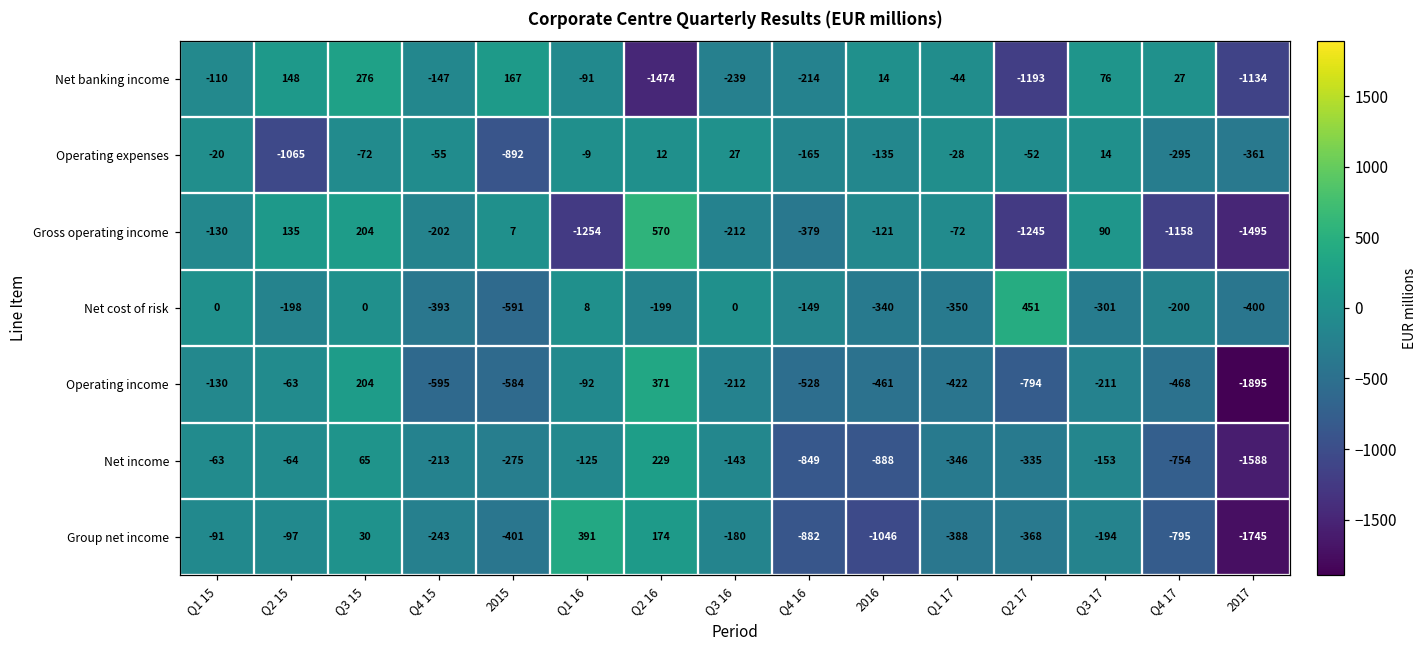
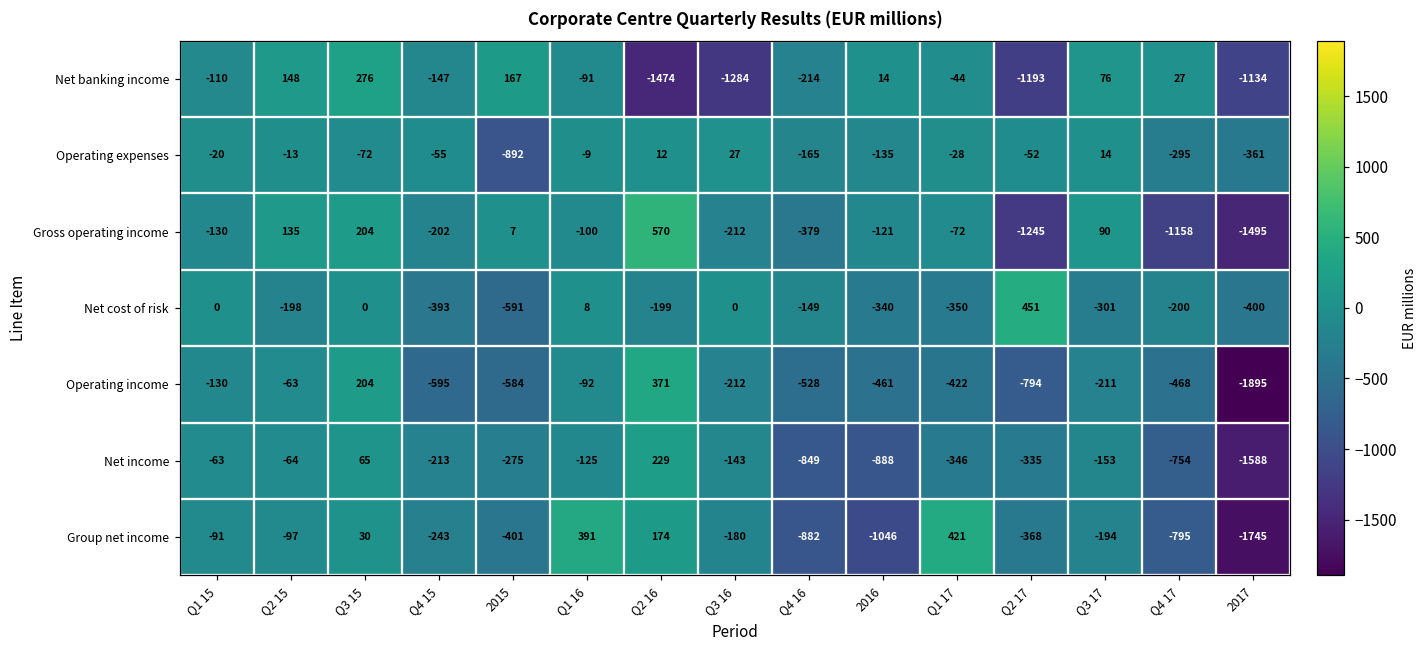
Net banking income, Q3 16: -239 -> -1284
Operating expenses, Q2 15: -1065 -> -13
Gross operating income, Q1 16: -1254 -> -100
Group net income, Q1 17: -388 -> 421
